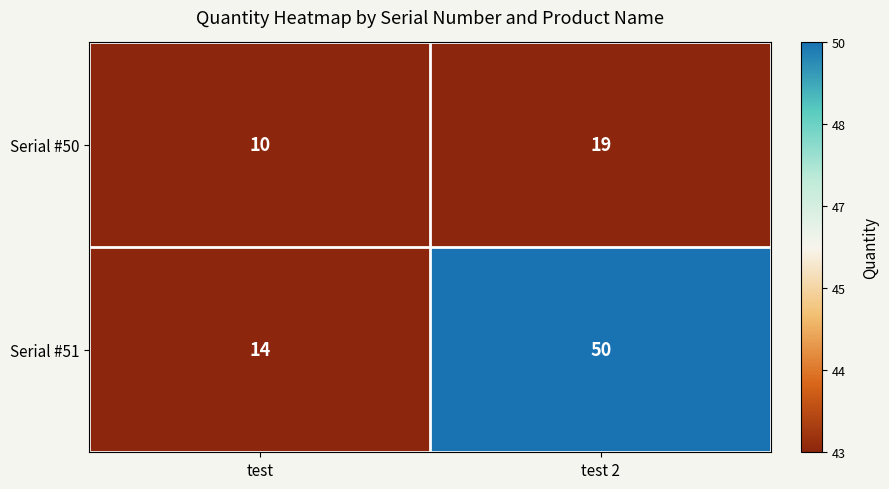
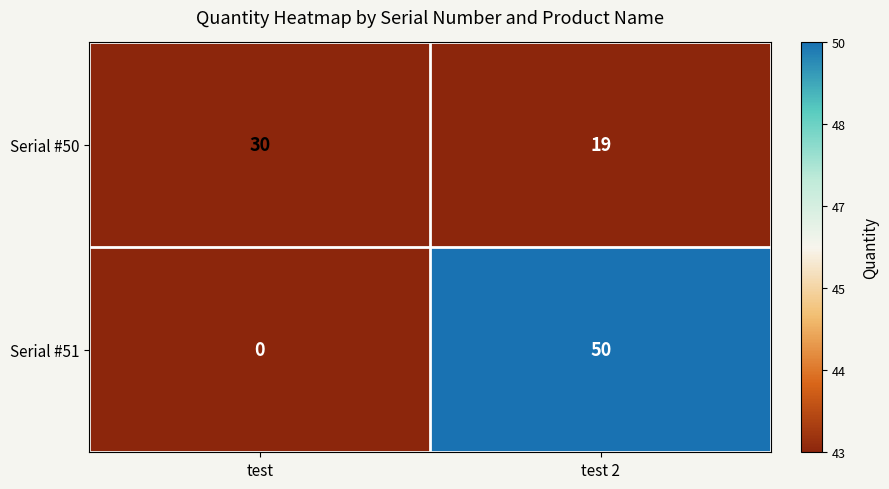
Serial #50, test: 10 -> 30
Serial #51, test: 14 -> 0
